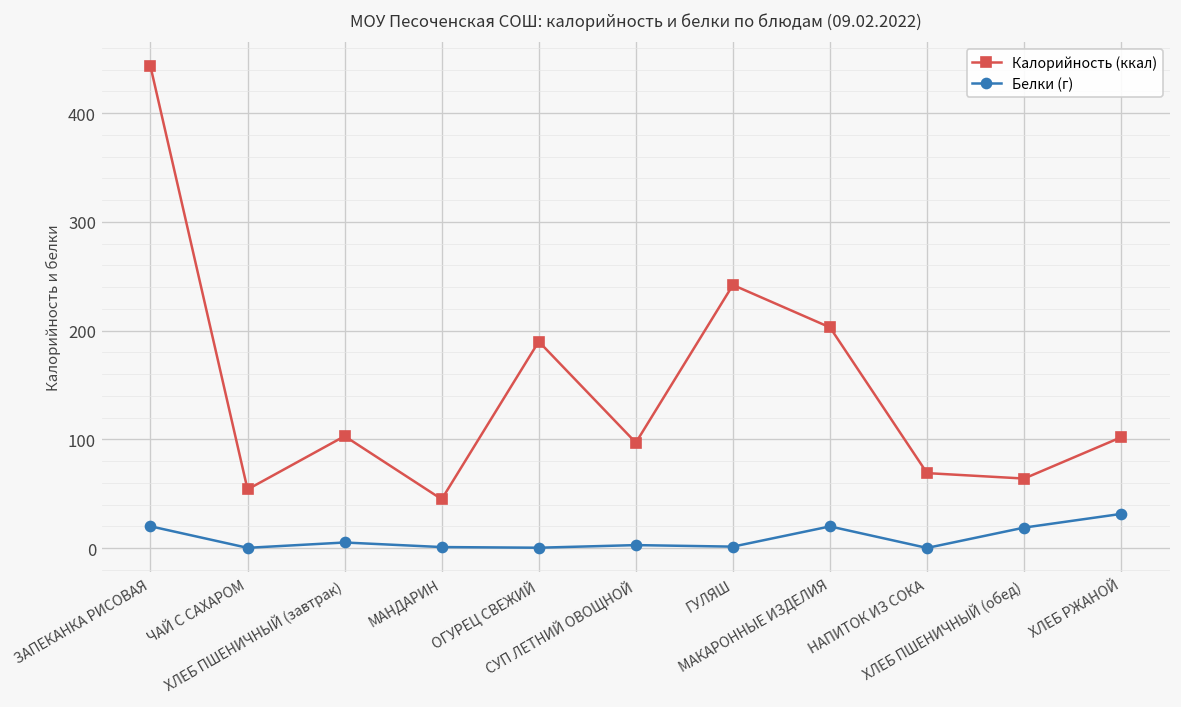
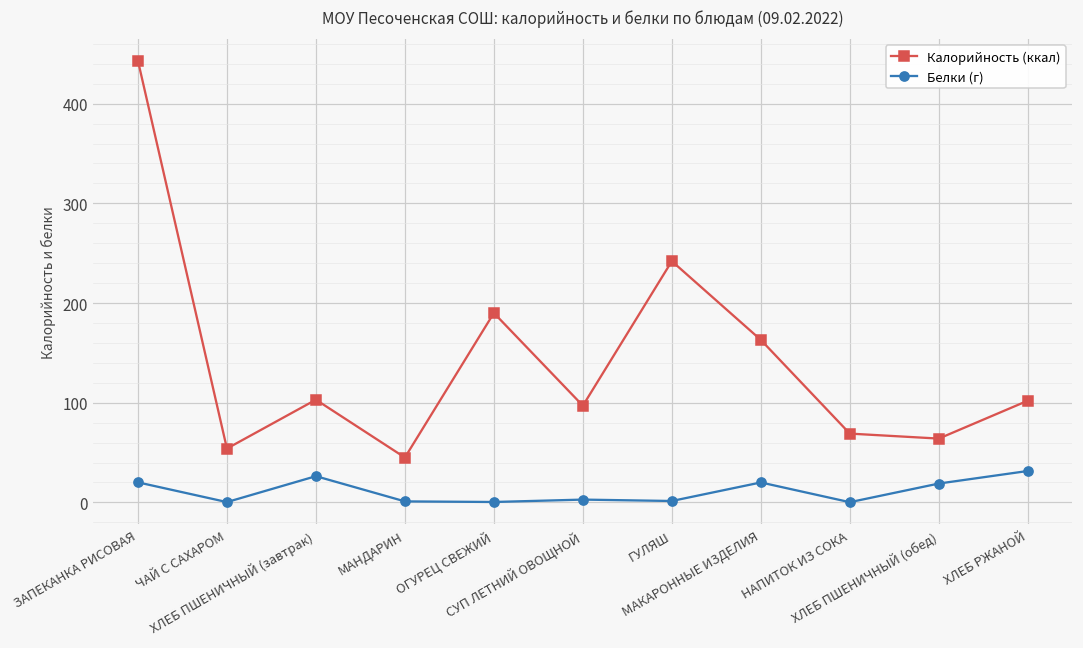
Белки (г), ХЛЕБ ПШЕНИЧНЫЙ (завтрак): 10 -> 30
Калорийность (ккал), МАКАРОННЫЕ ИЗДЕЛИЯ: 200 -> 160
